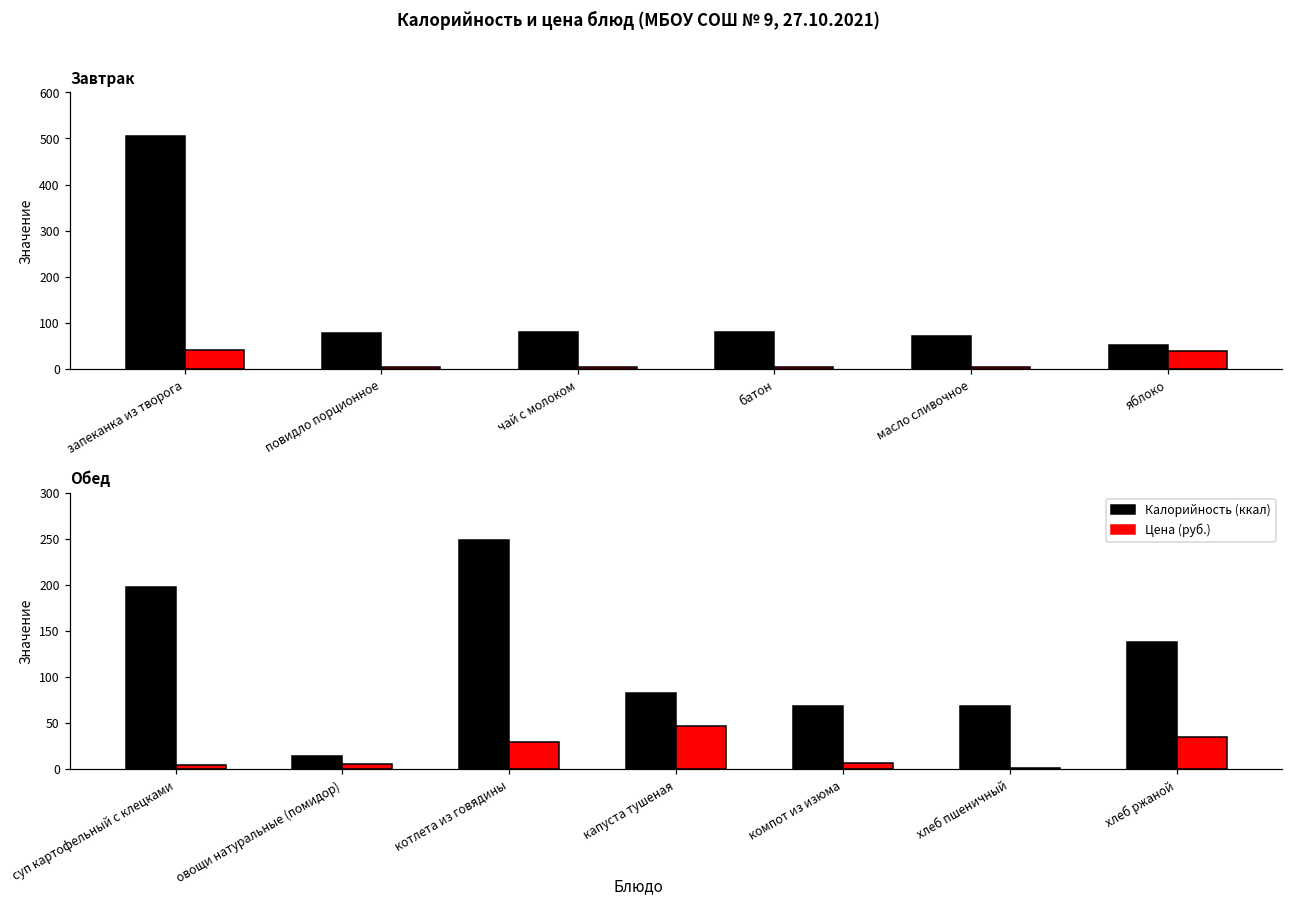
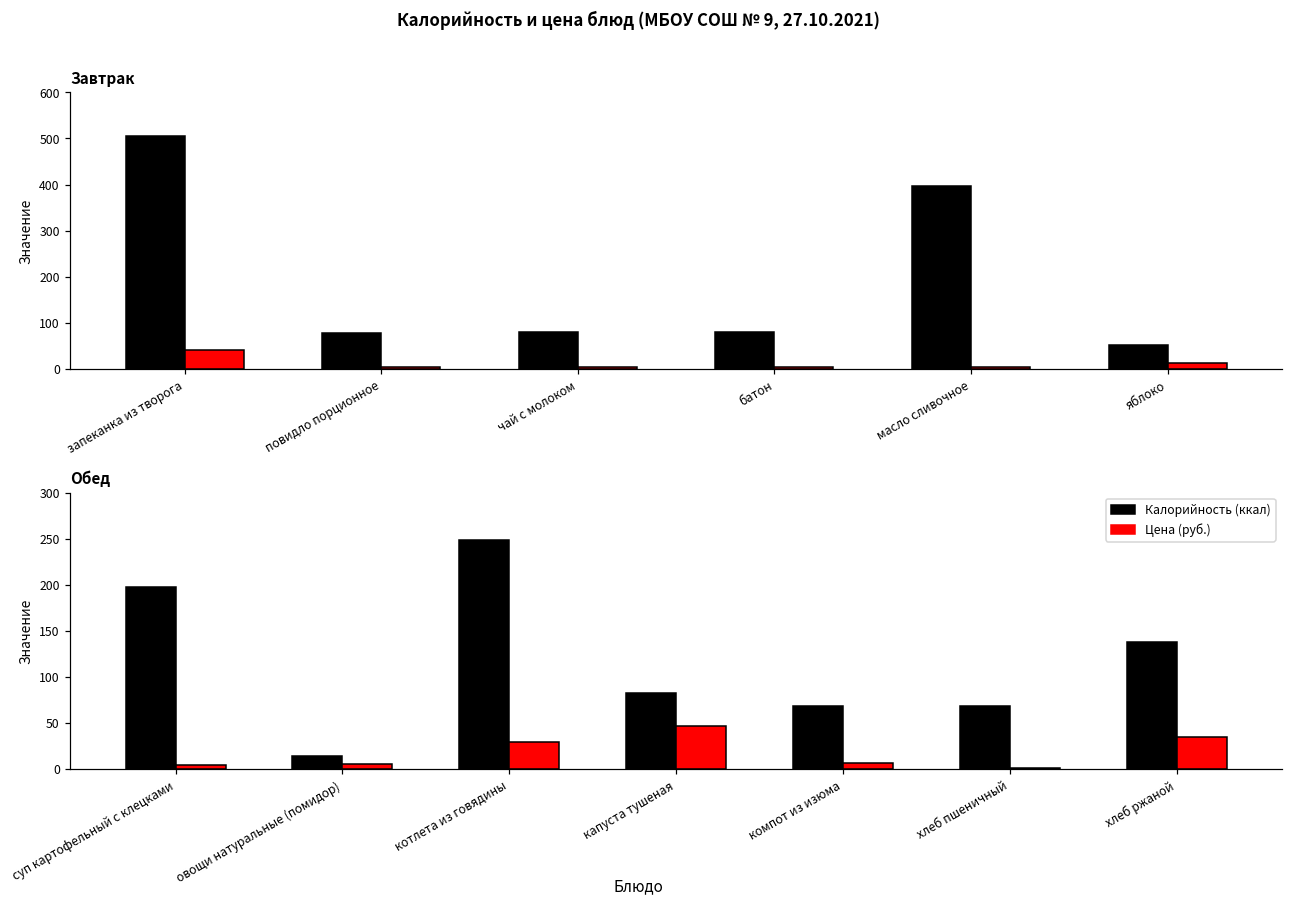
Завтрак, Калорийность (ккал), масло сливочное: 70 -> 400
Завтрак, Цена (руб.), яблоко: 40 -> 10
